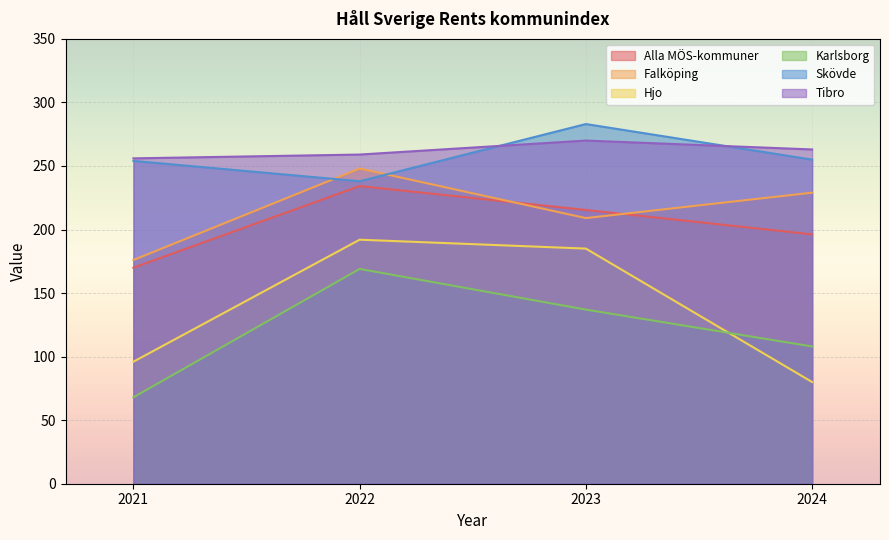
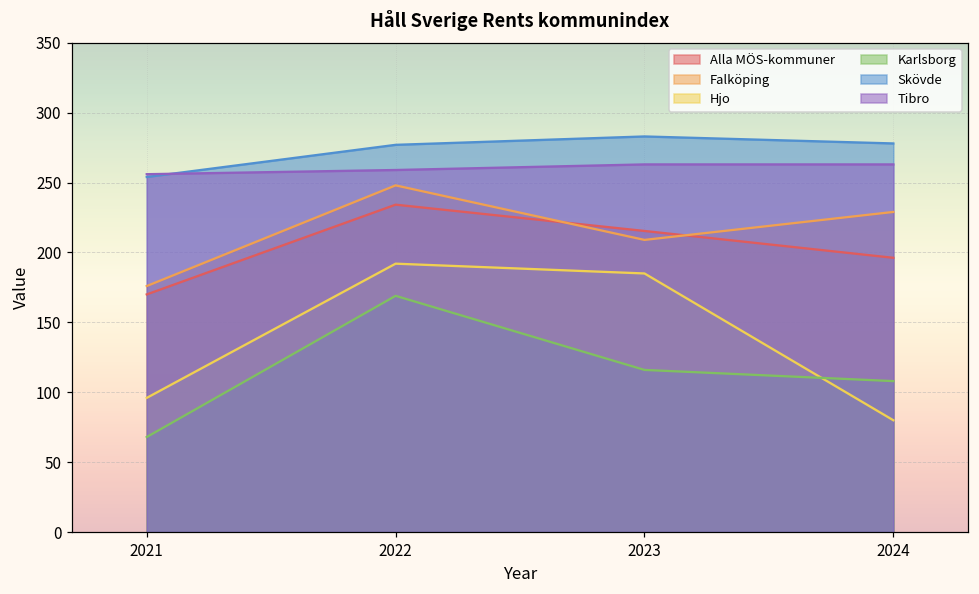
Skövde, 2022: 238 -> 277
Karlsborg, 2023: 137 -> 116
Tibro, 2023: 270 -> 263
Skövde, 2024: 255 -> 278
